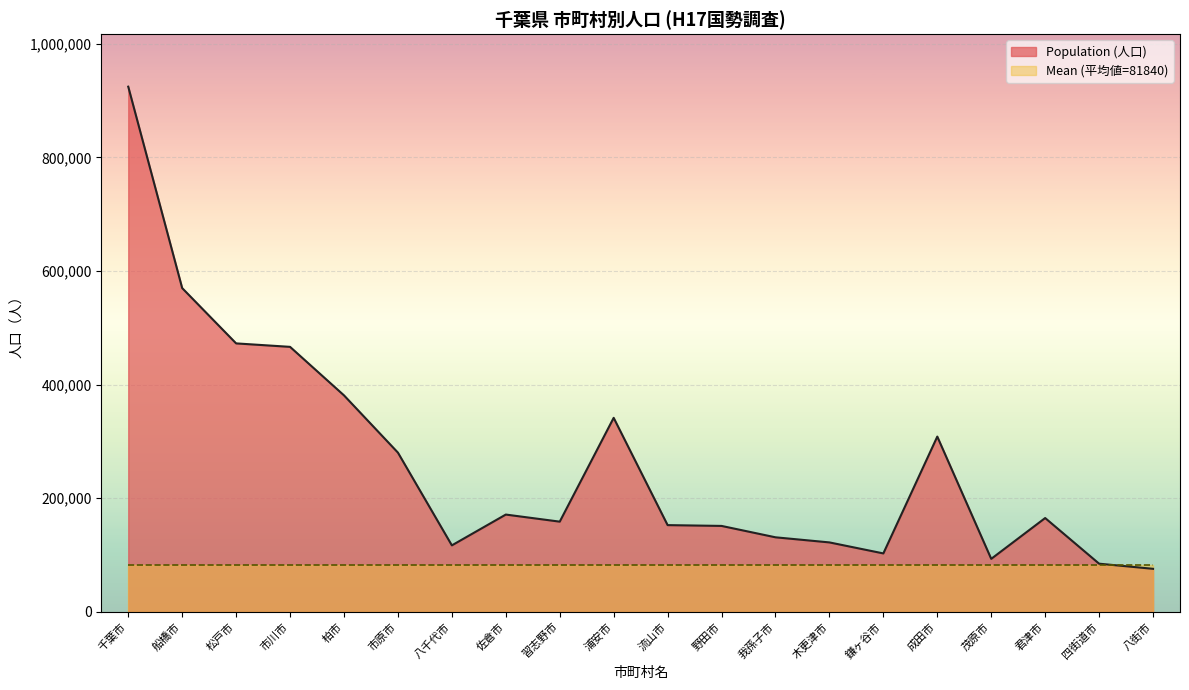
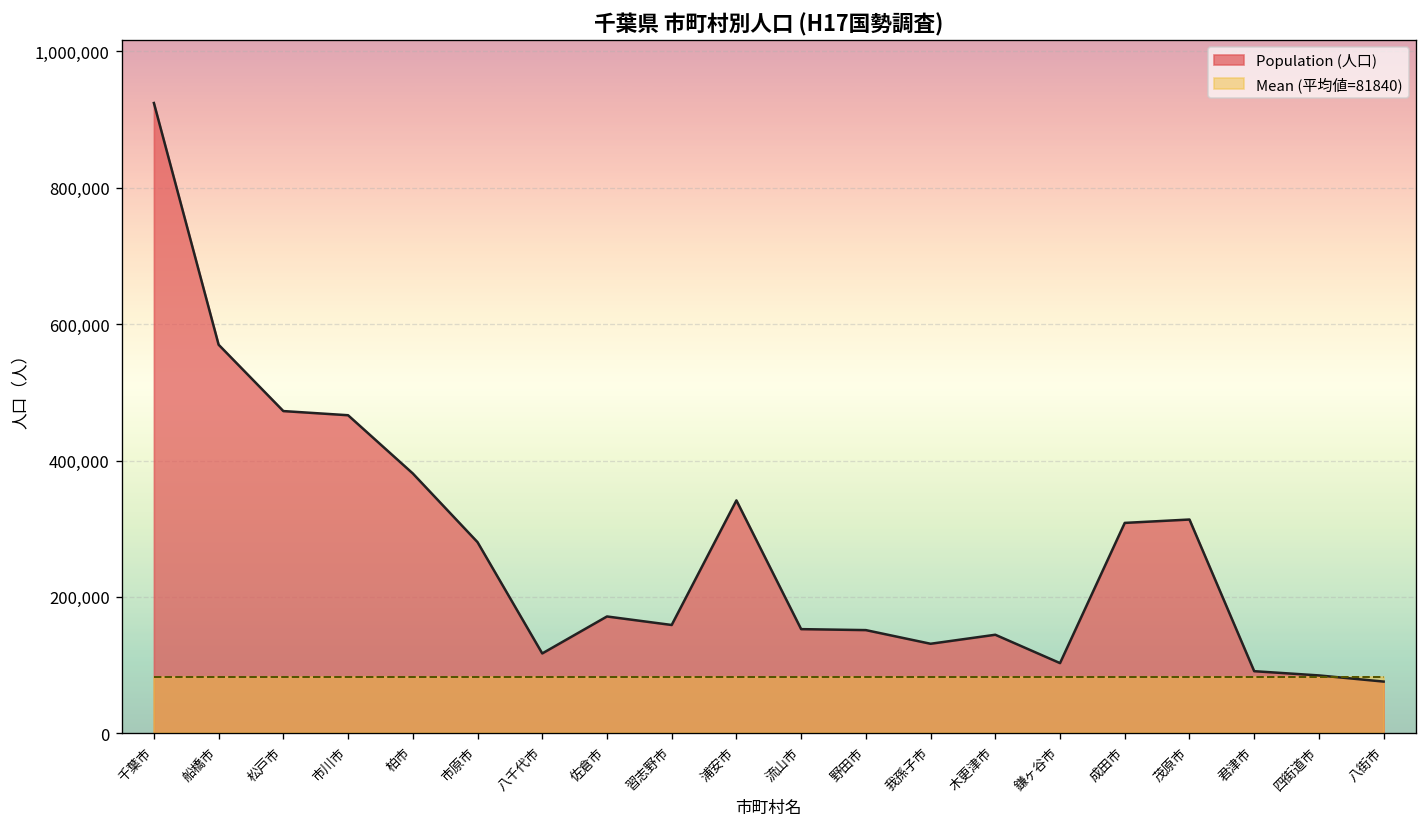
Population (人口), 木更津市: 120,000 -> 140,000
Population (人口), 茂原市: 90,000 -> 310,000
Population (人口), 君津市: 170,000 -> 90,000
